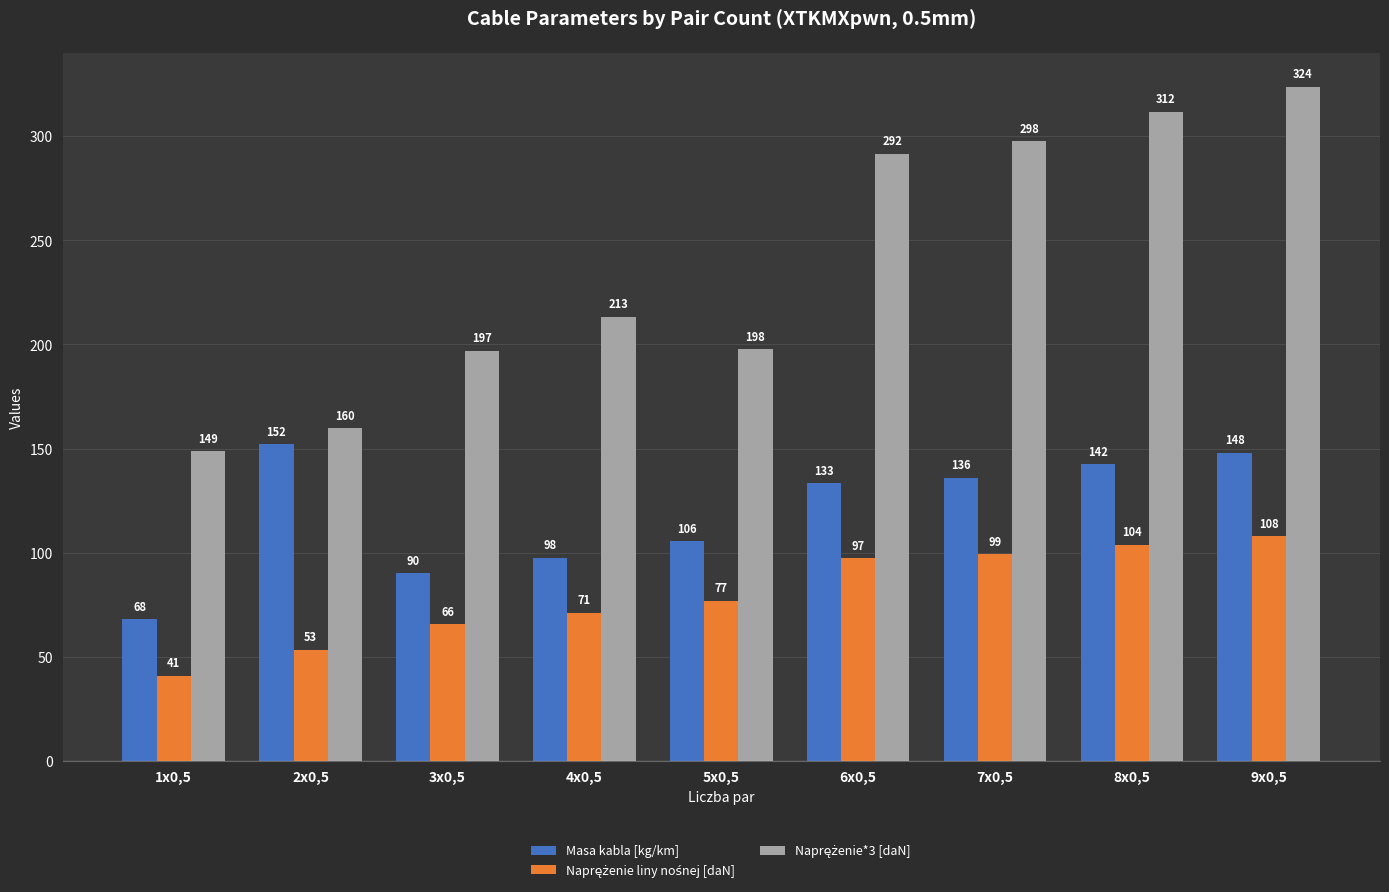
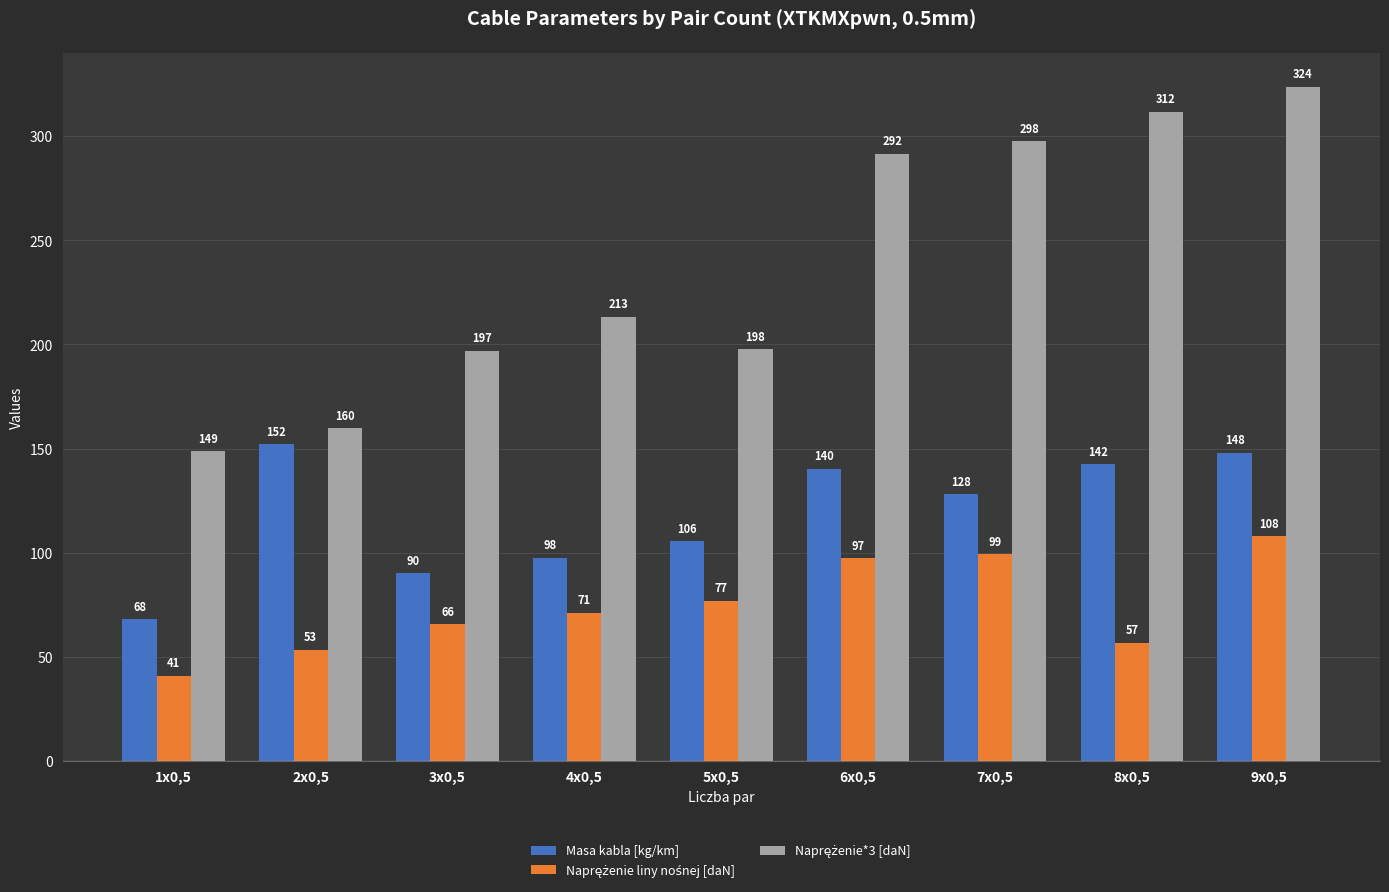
Masa kabla [kg/km], 6x0,5: 133 -> 140
Masa kabla [kg/km], 7x0,5: 136 -> 128
Naprężenie liny nośnej [daN], 8x0,5: 104 -> 57
